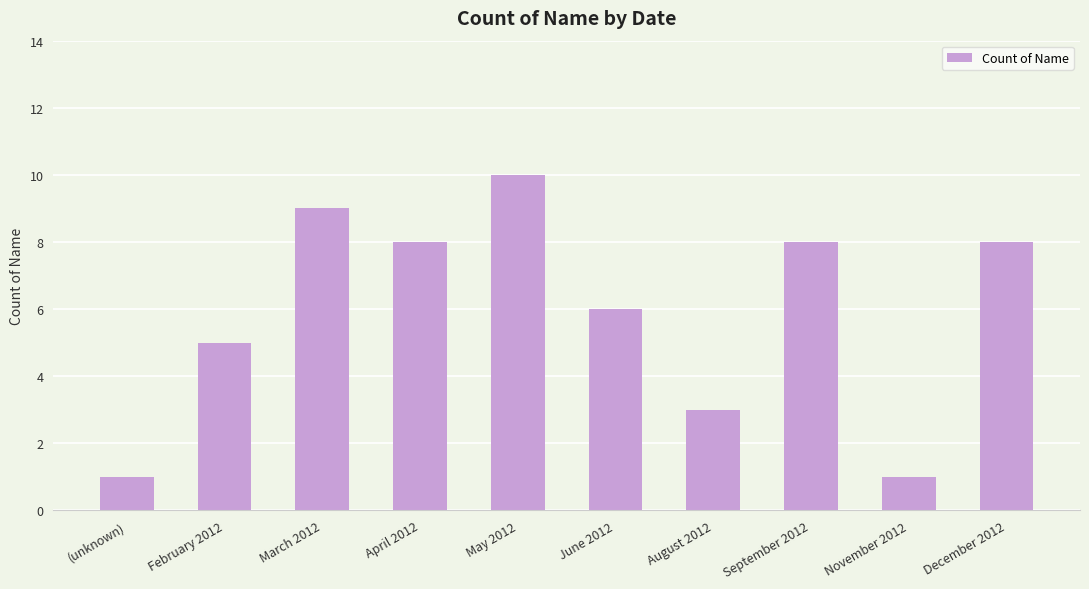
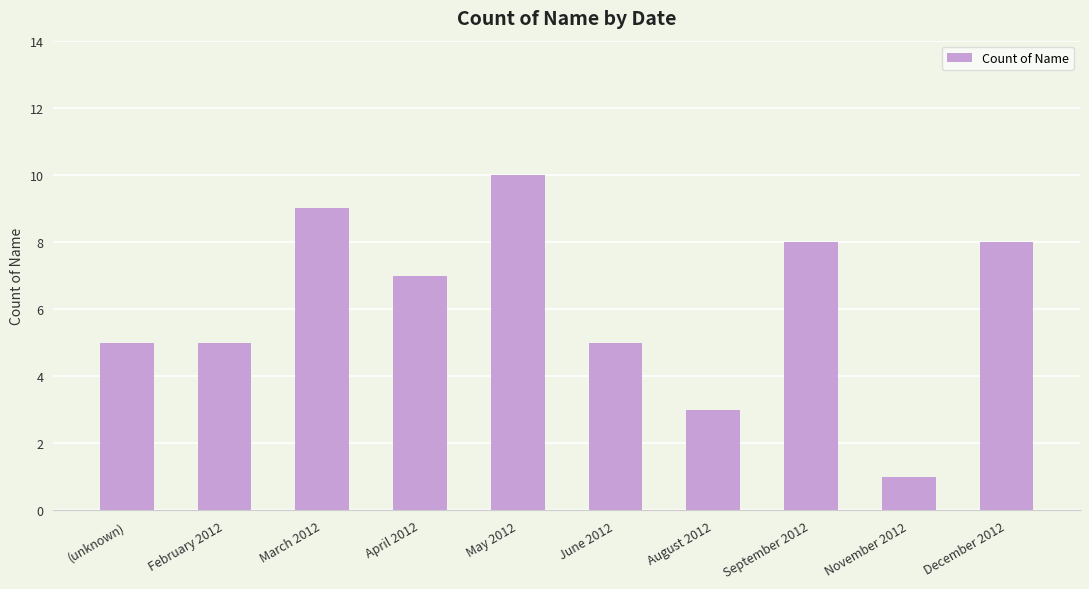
(unknown): 1 -> 5
April 2012: 8 -> 7
June 2012: 6 -> 5
